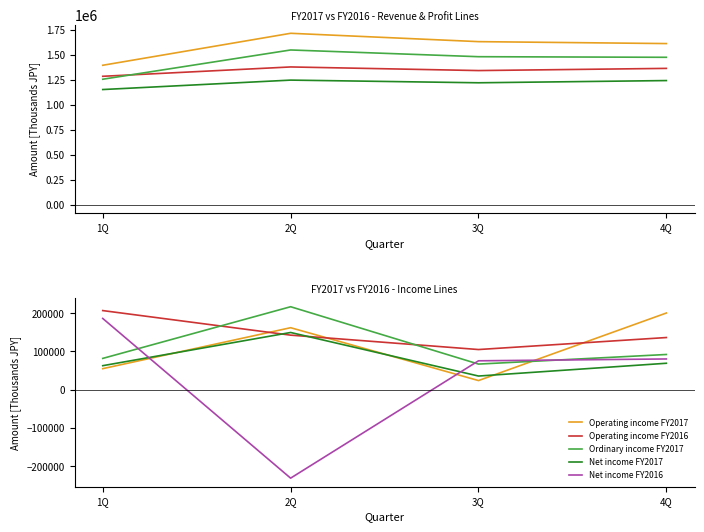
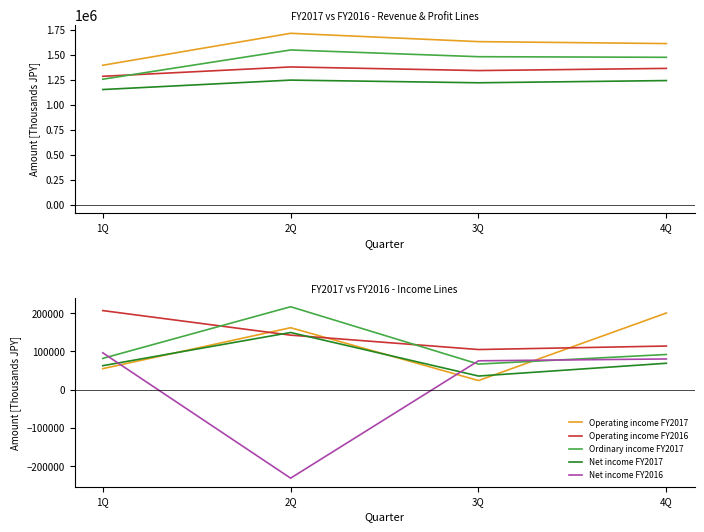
FY2017 vs FY2016 - Income Lines, Net income FY2016, 1Q: 190000 -> 100000
FY2017 vs FY2016 - Income Lines, Operating income FY2016, 4Q: 140000 -> 110000
